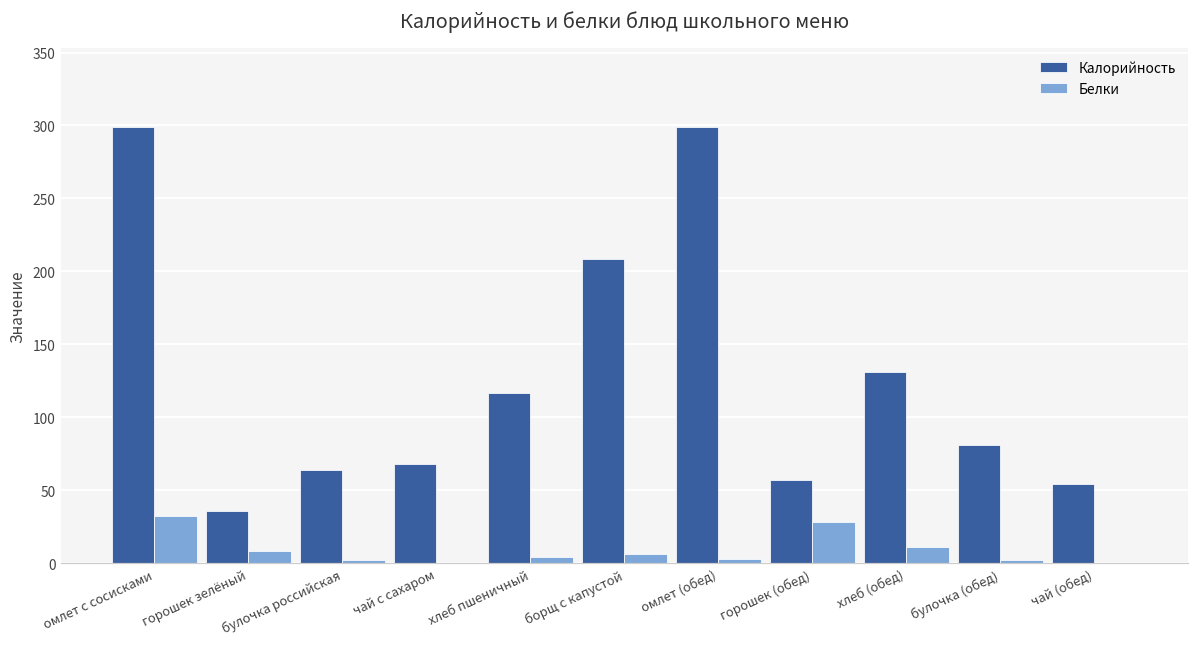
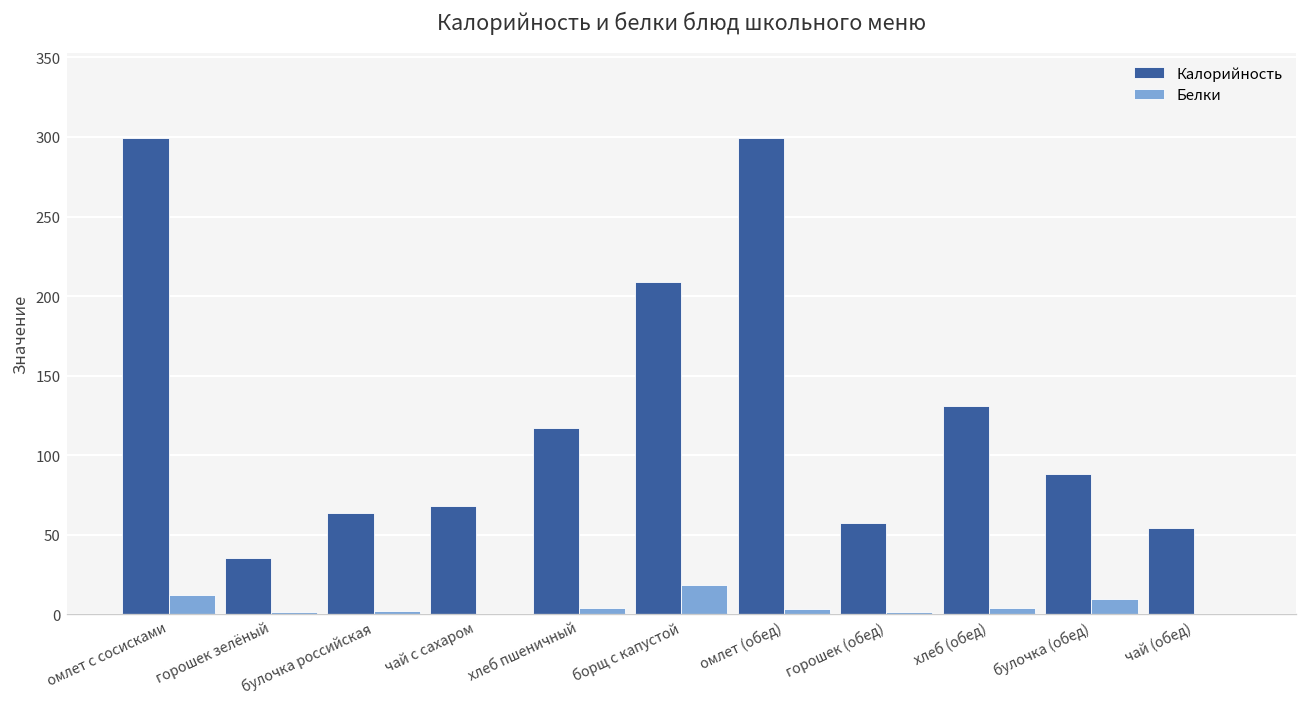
Белки, омлет с сосисками: 33 -> 12
Белки, горошек зелёный: 8 -> 2
Белки, борщ с капустой: 6 -> 19
Белки, горошек (обед): 28 -> 2
Белки, хлеб (обед): 11 -> 4
Калорийность, булочка (обед): 81 -> 89
Белки, булочка (обед): 2 -> 9
